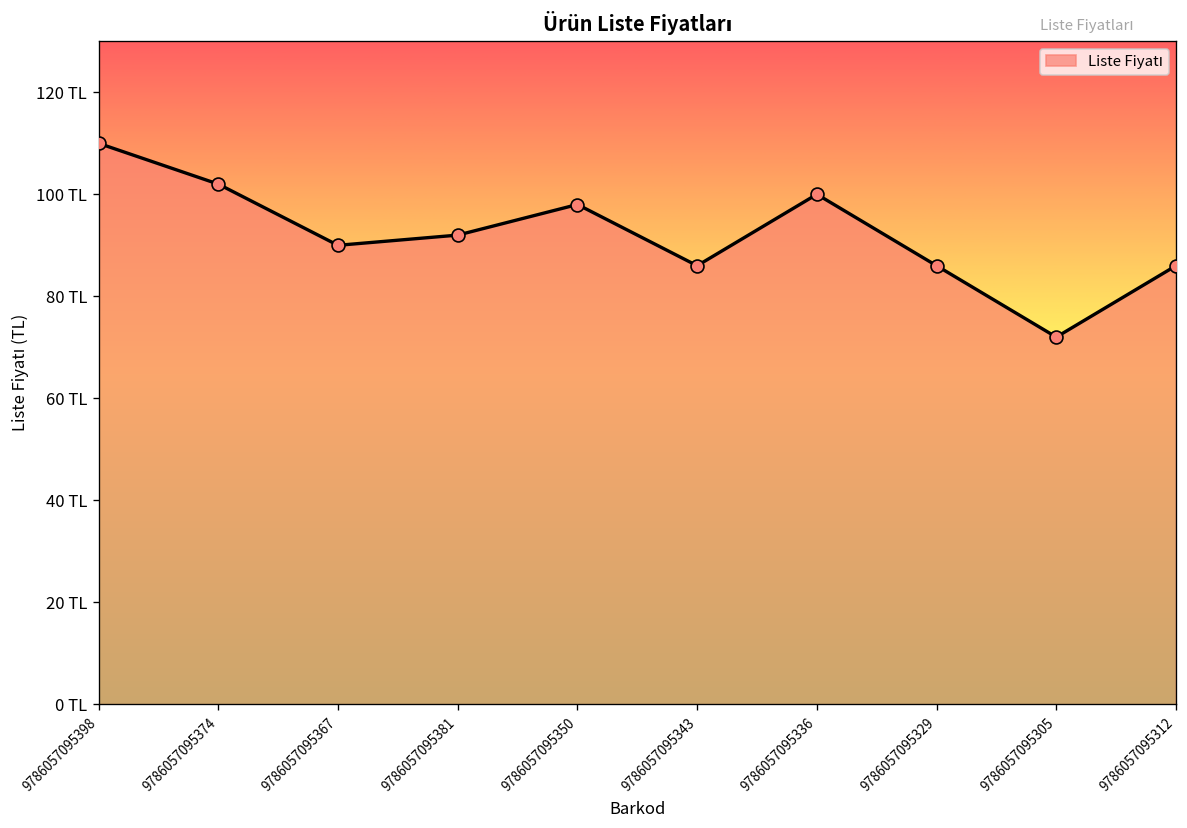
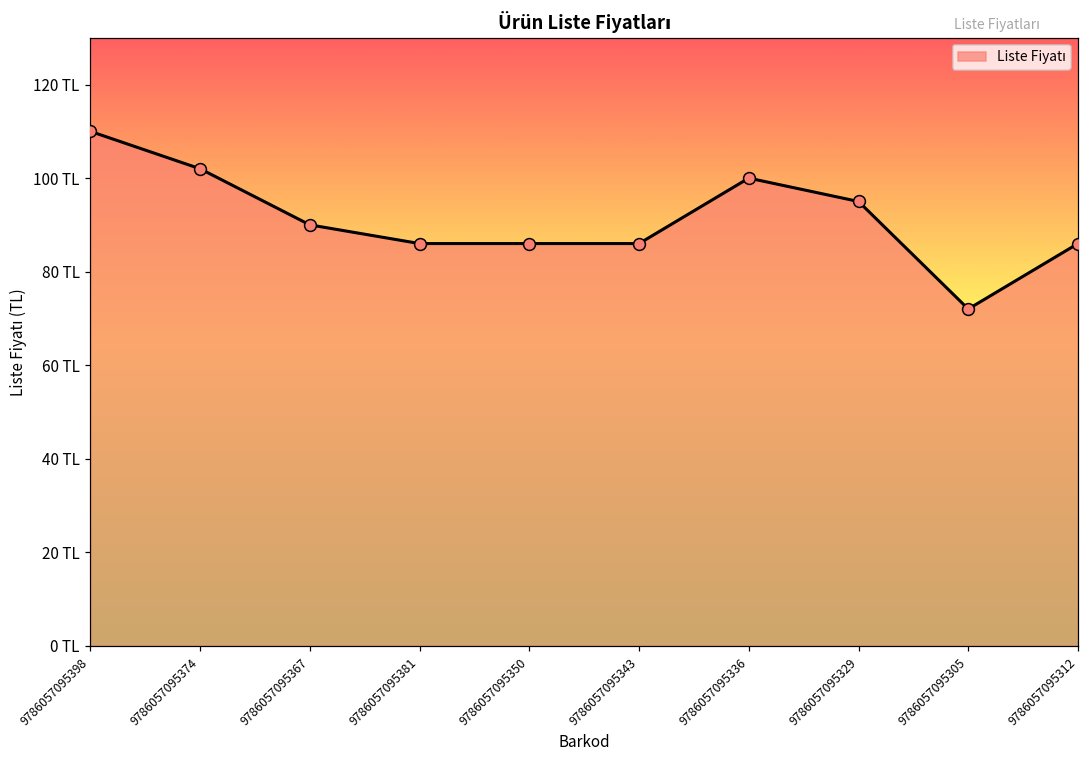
9786057095381: 92 TL -> 86 TL
9786057095350: 98 TL -> 86 TL
9786057095329: 86 TL -> 95 TL
